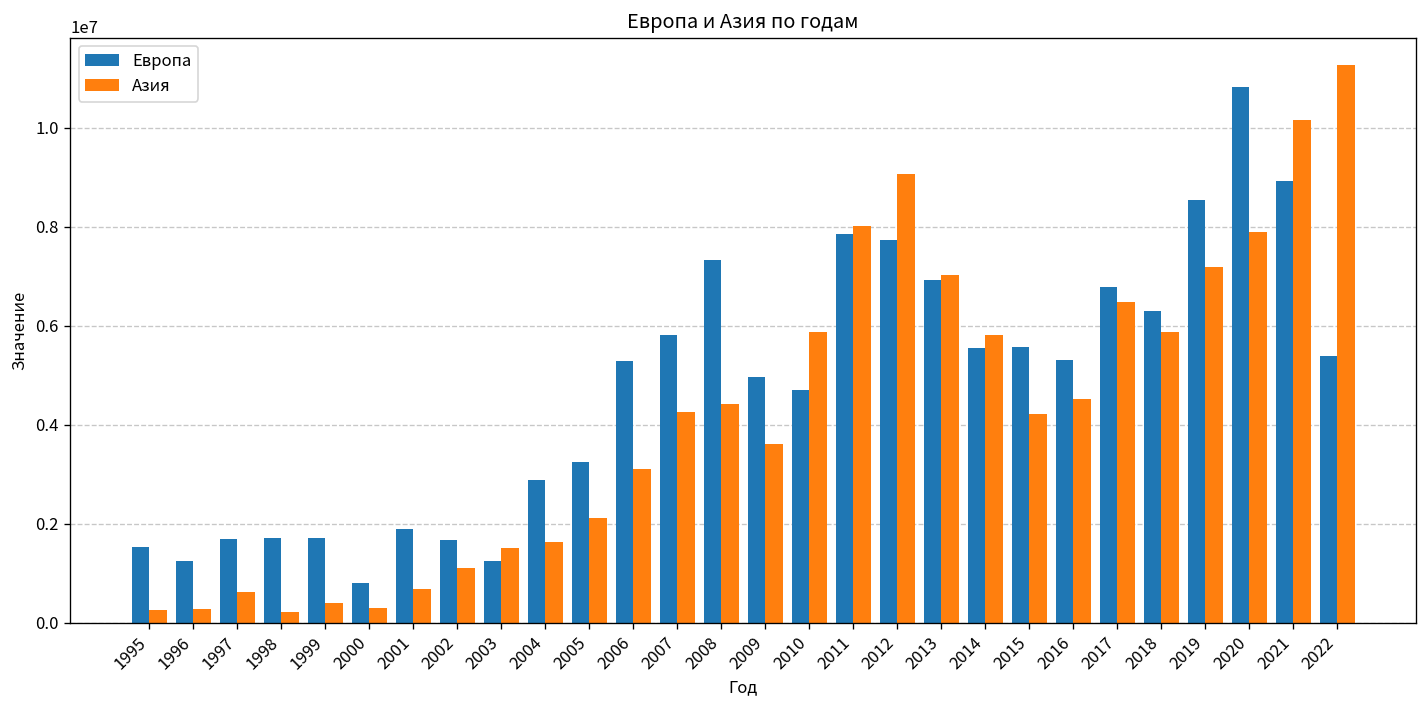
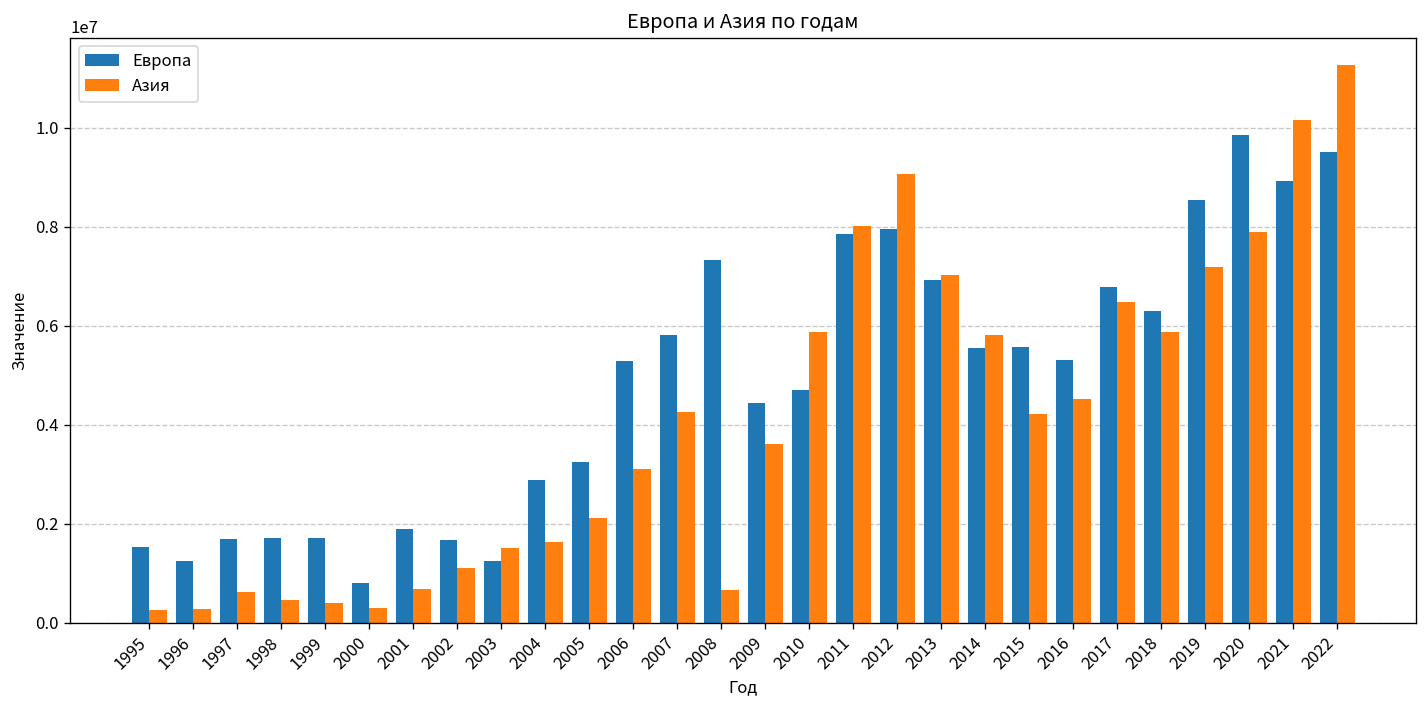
Азия, 1998: 200000 -> 400000
Азия, 2008: 4400000 -> 700000
Европа, 2009: 5000000 -> 4400000
Европа, 2012: 7700000 -> 8000000
Европа, 2020: 10800000 -> 9800000
Европа, 2022: 5400000 -> 9500000
